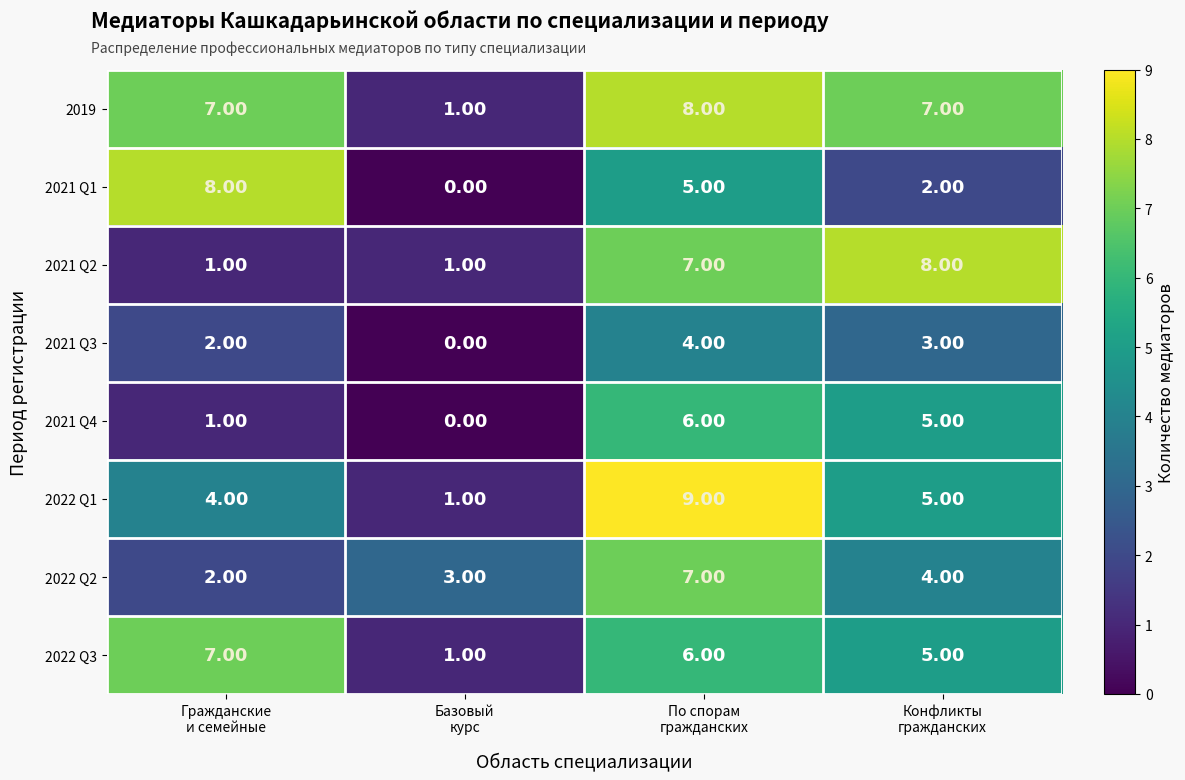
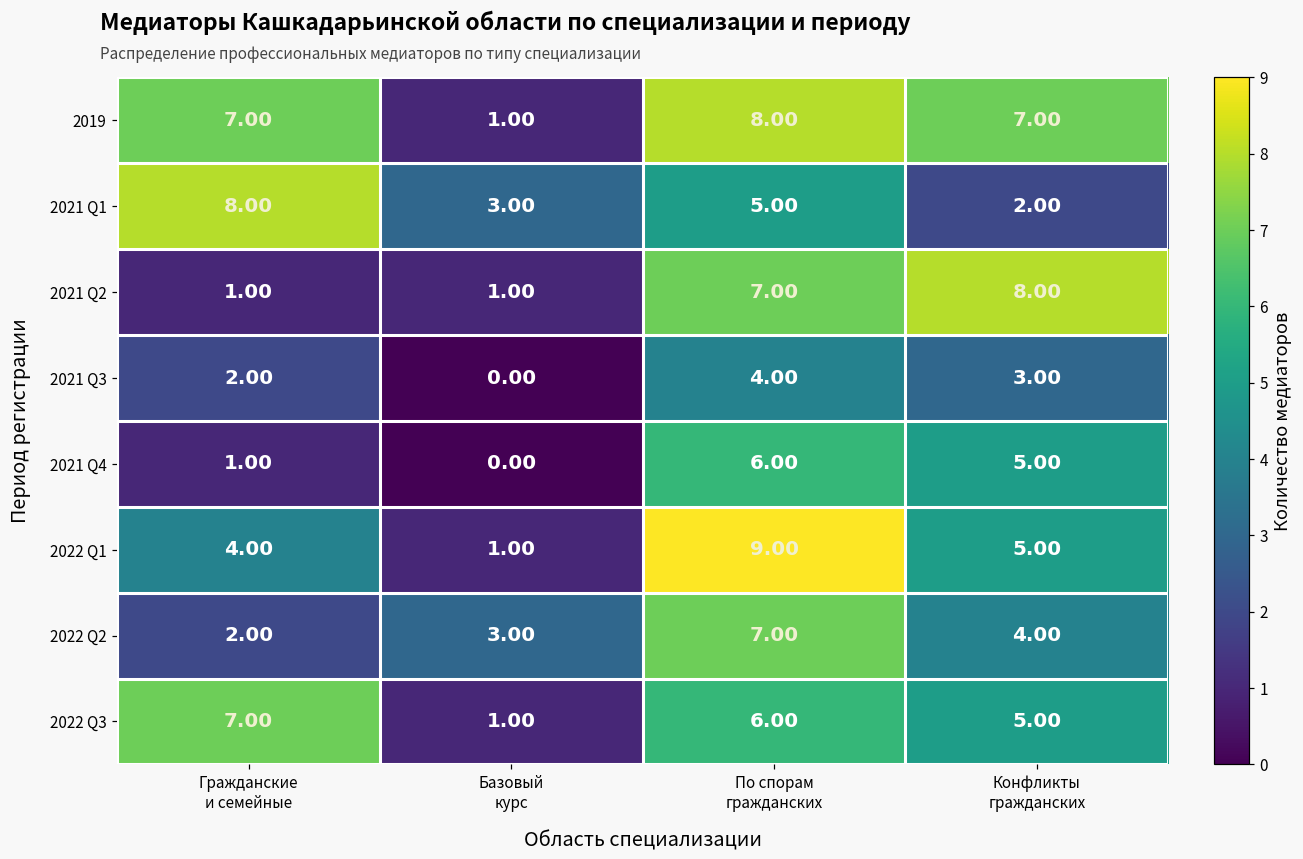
2021 Q1, Базовый курс: 0.00 -> 3.00
